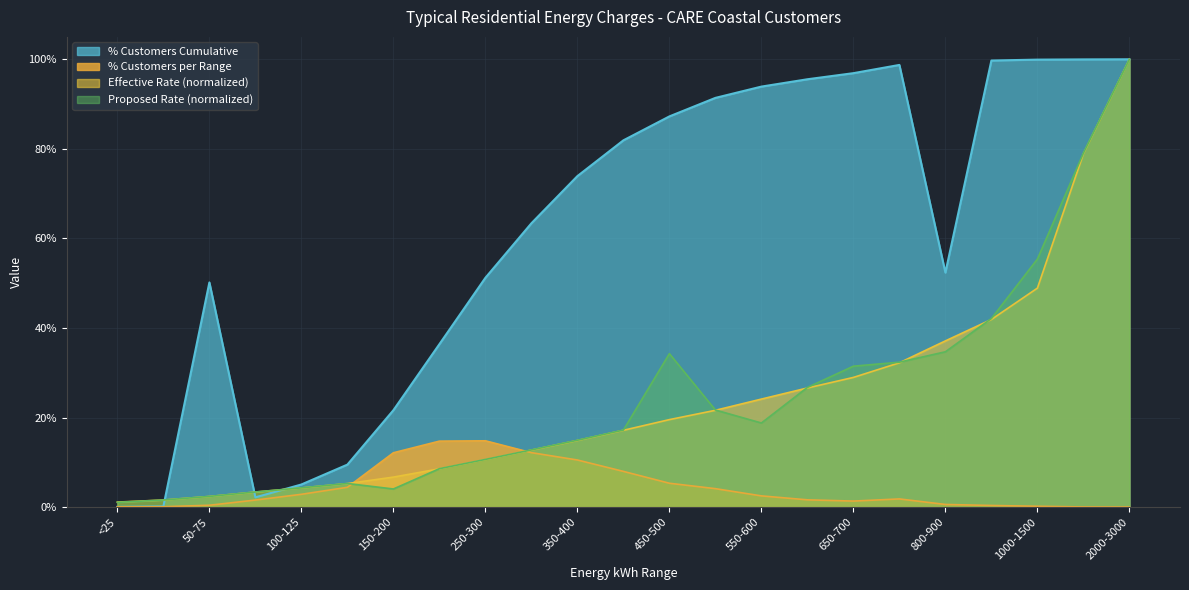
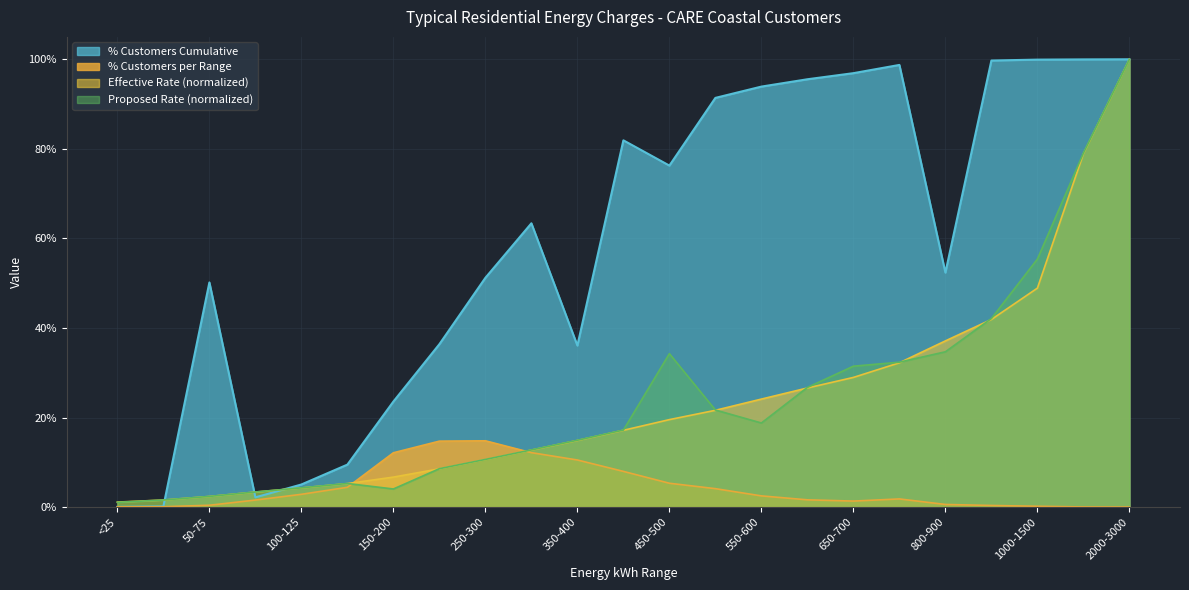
% Customers Cumulative, 150-200: 22% -> 24%
% Customers Cumulative, 350-400: 74% -> 36%
% Customers Cumulative, 450-500: 87% -> 76%
